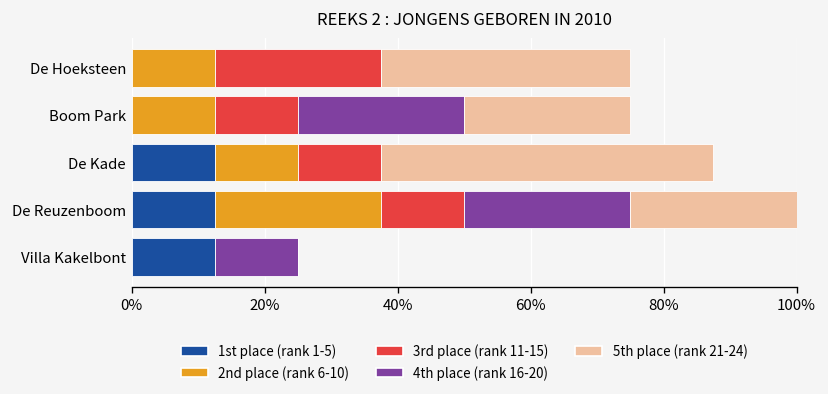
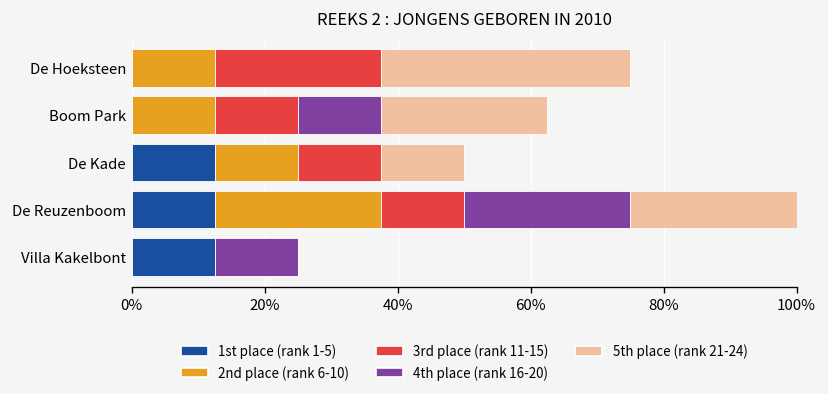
4th place (rank 16-20), Boom Park: 25% -> 13%
5th place (rank 21-24), De Kade: 50% -> 13%
